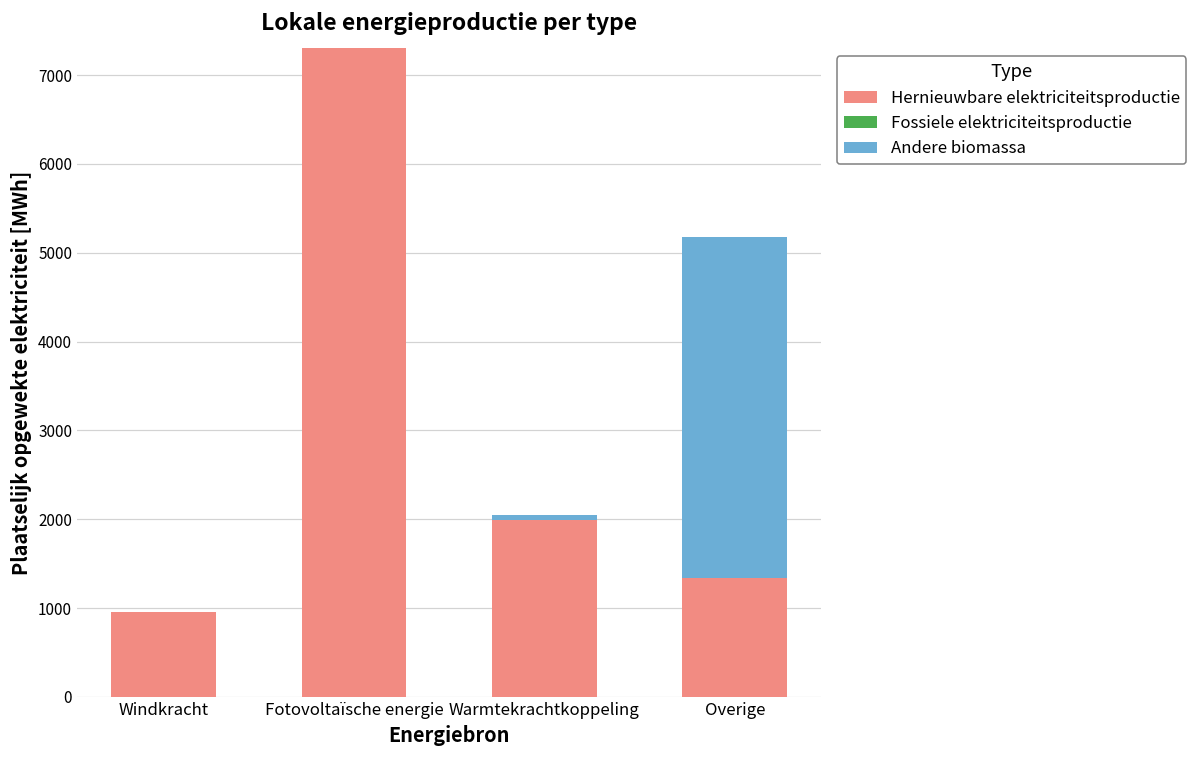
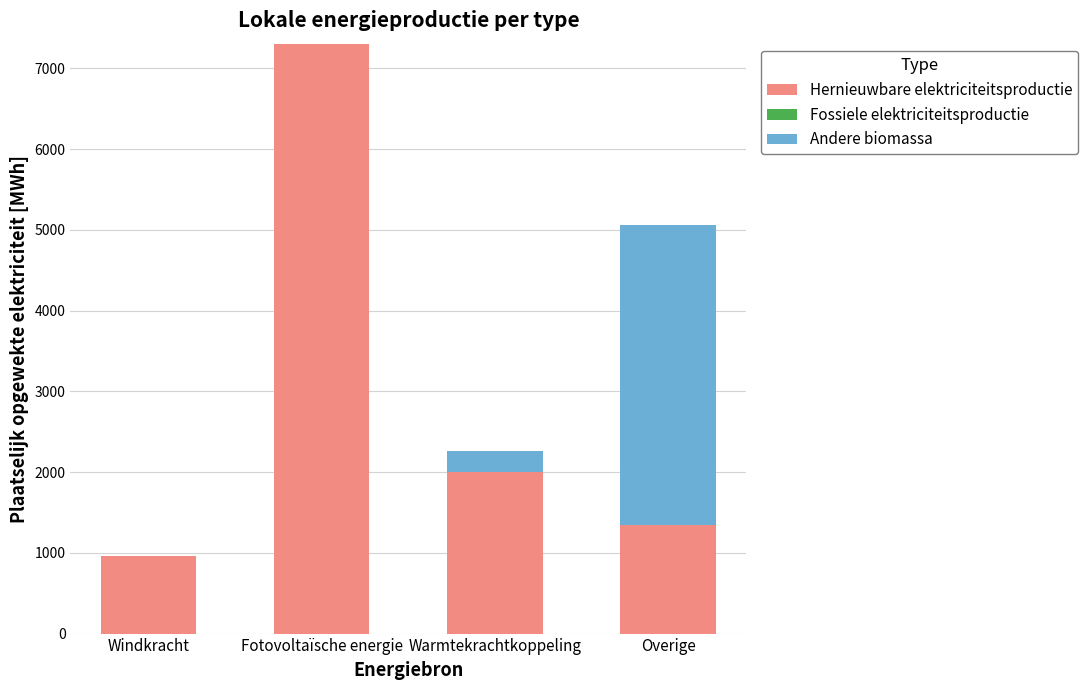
Andere biomassa, Warmtekrachtkoppeling: 100 -> 300
Andere biomassa, Overige: 3800 -> 3700
